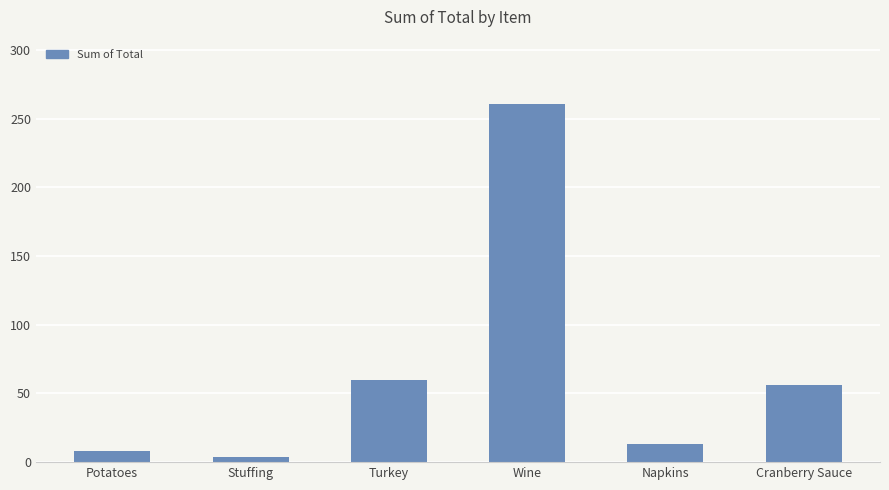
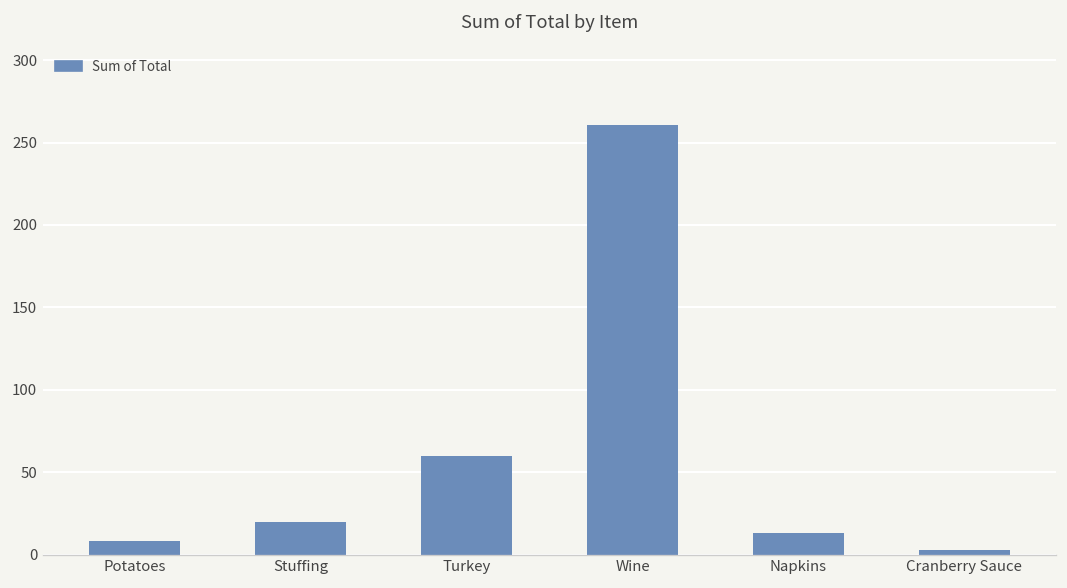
Stuffing: 4 -> 20
Cranberry Sauce: 56 -> 3
